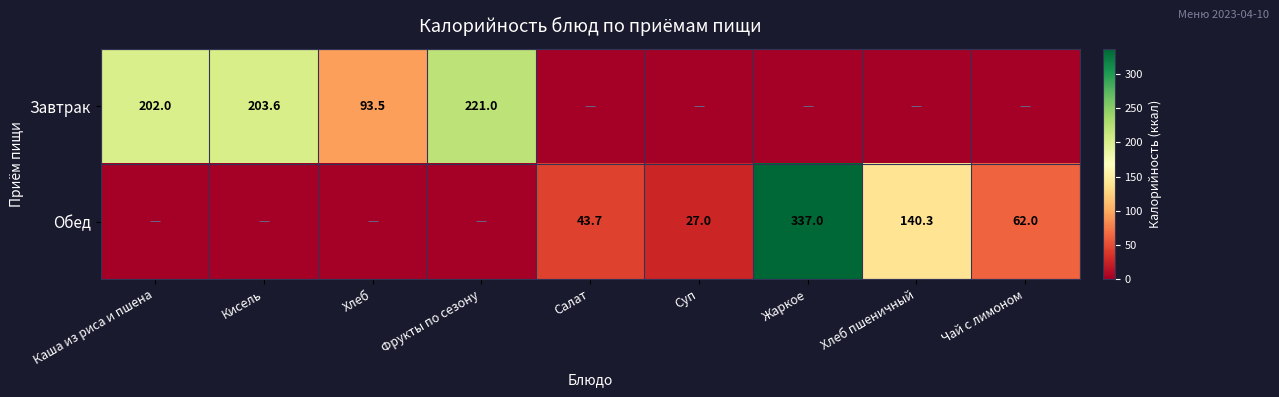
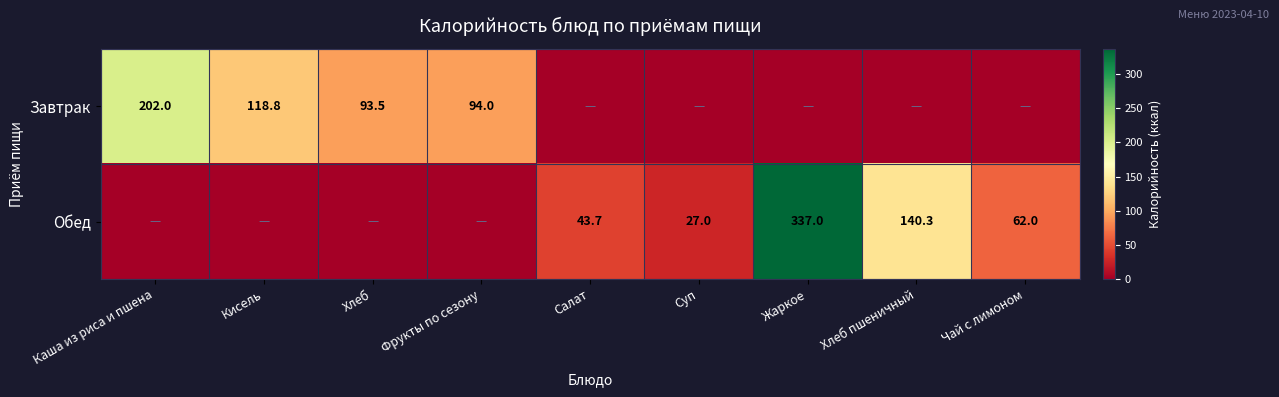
Завтрак, Кисель: 203.6 -> 118.8
Завтрак, Фрукты по сезону: 221.0 -> 94.0
